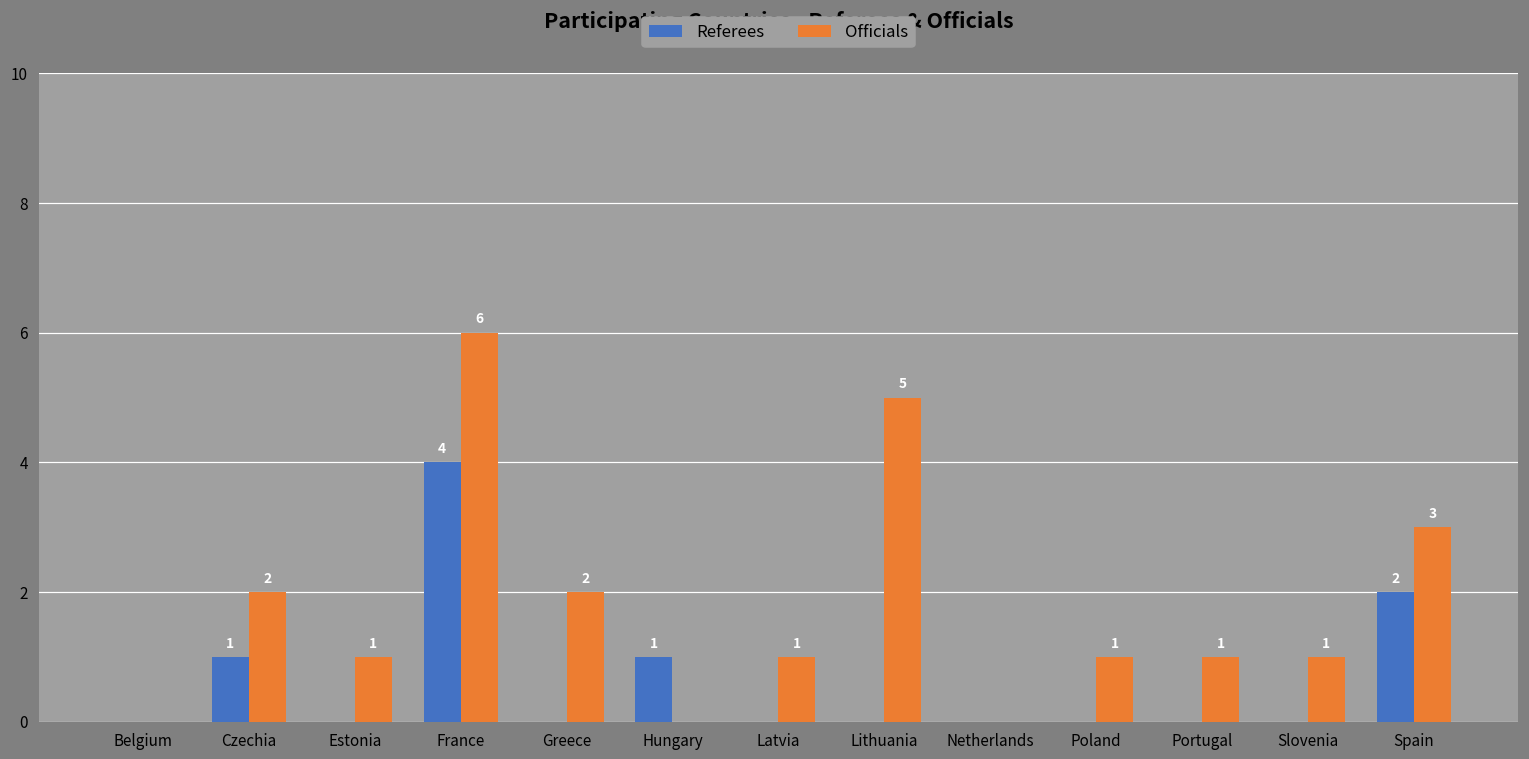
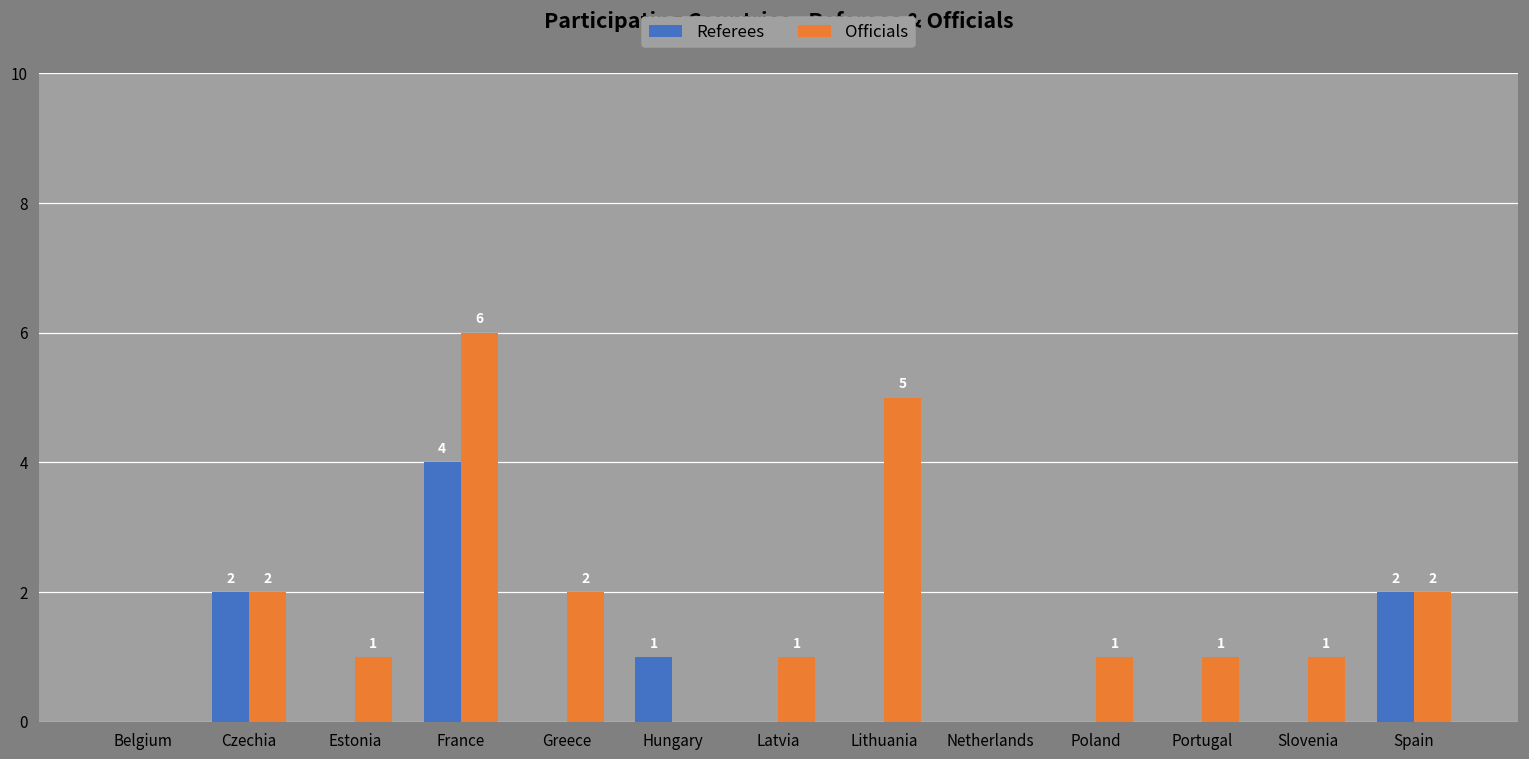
Referees, Czechia: 1 -> 2
Officials, Spain: 3 -> 2
